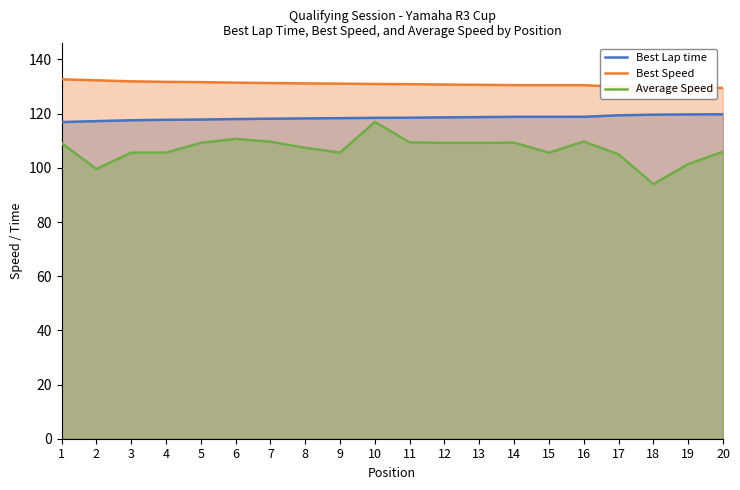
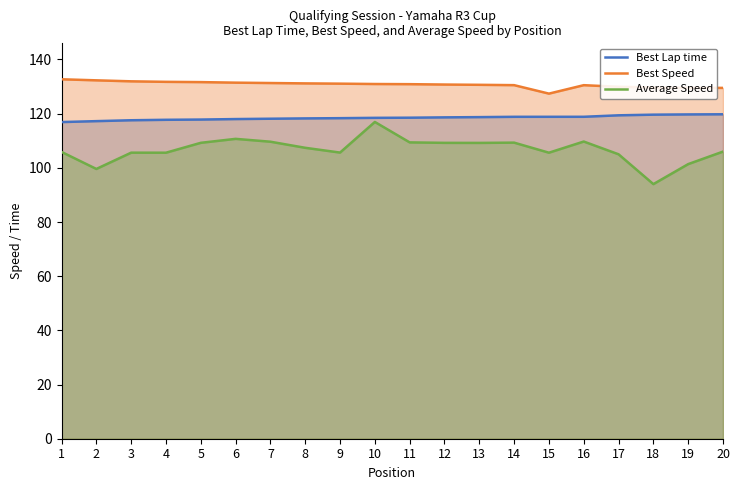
Average Speed, 1: 109 -> 106
Best Speed, 15: 131 -> 127
